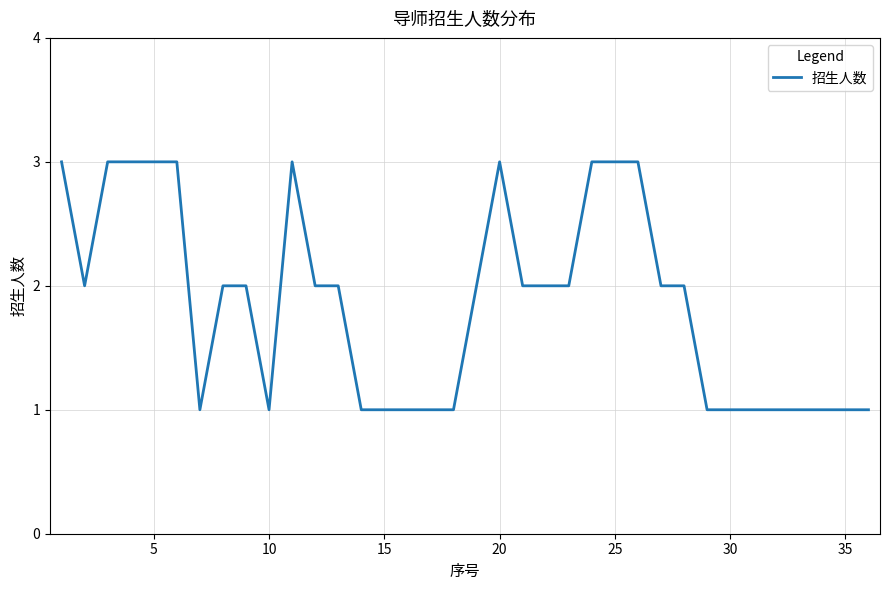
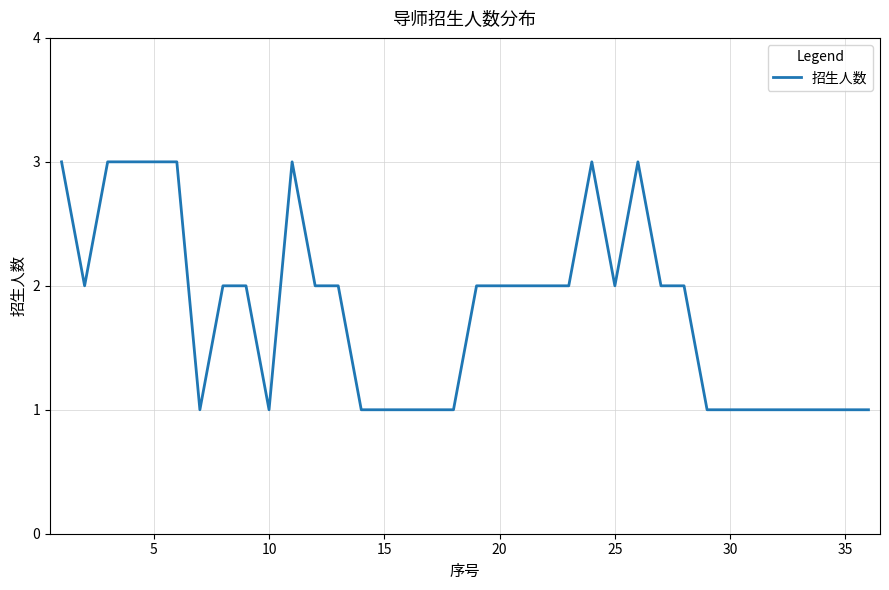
20: 3 -> 2
25: 3 -> 2
